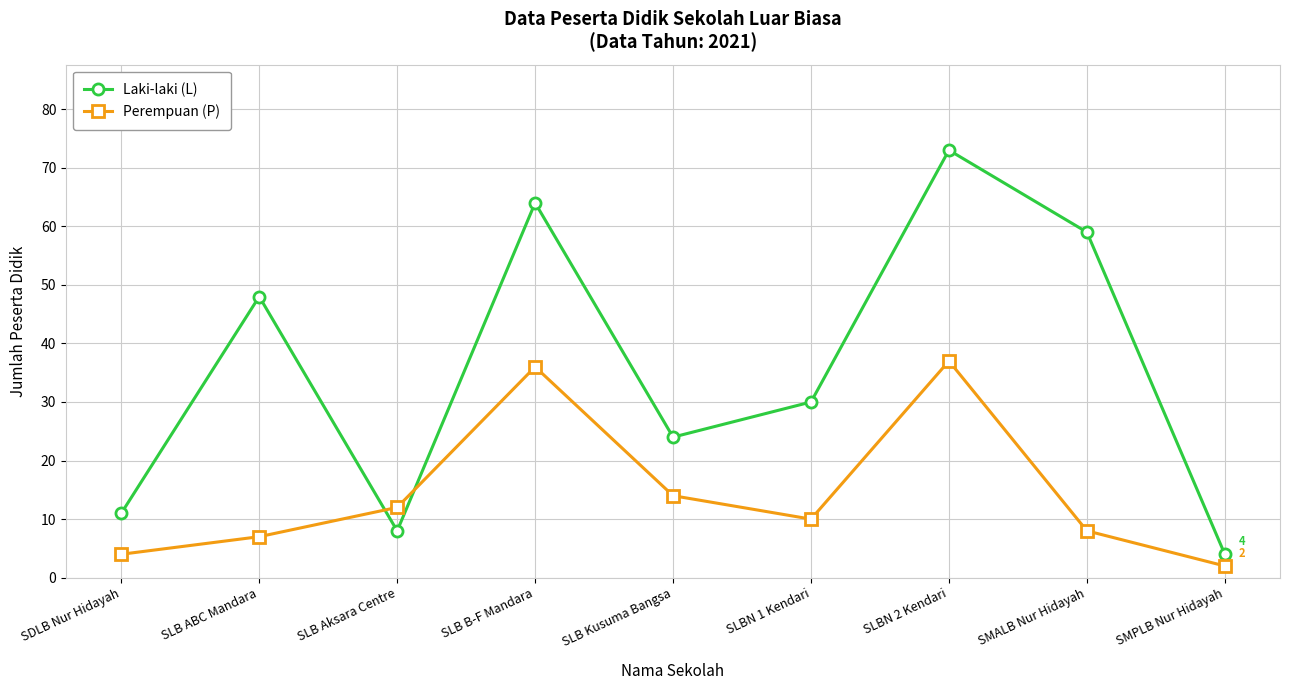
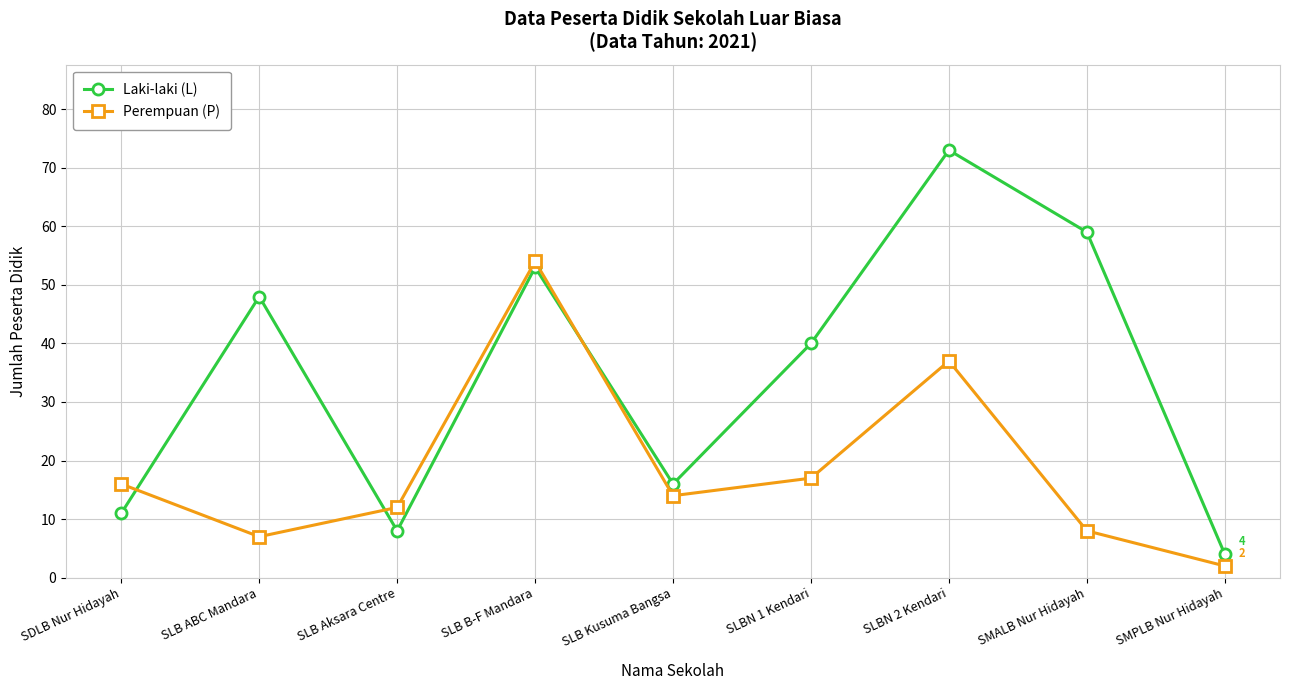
Perempuan (P), SDLB Nur Hidayah: 4 -> 16
Laki-laki (L), SLB B-F Mandara: 64 -> 53
Perempuan (P), SLB B-F Mandara: 36 -> 54
Laki-laki (L), SLB Kusuma Bangsa: 24 -> 16
Laki-laki (L), SLBN 1 Kendari: 30 -> 40
Perempuan (P), SLBN 1 Kendari: 10 -> 17
